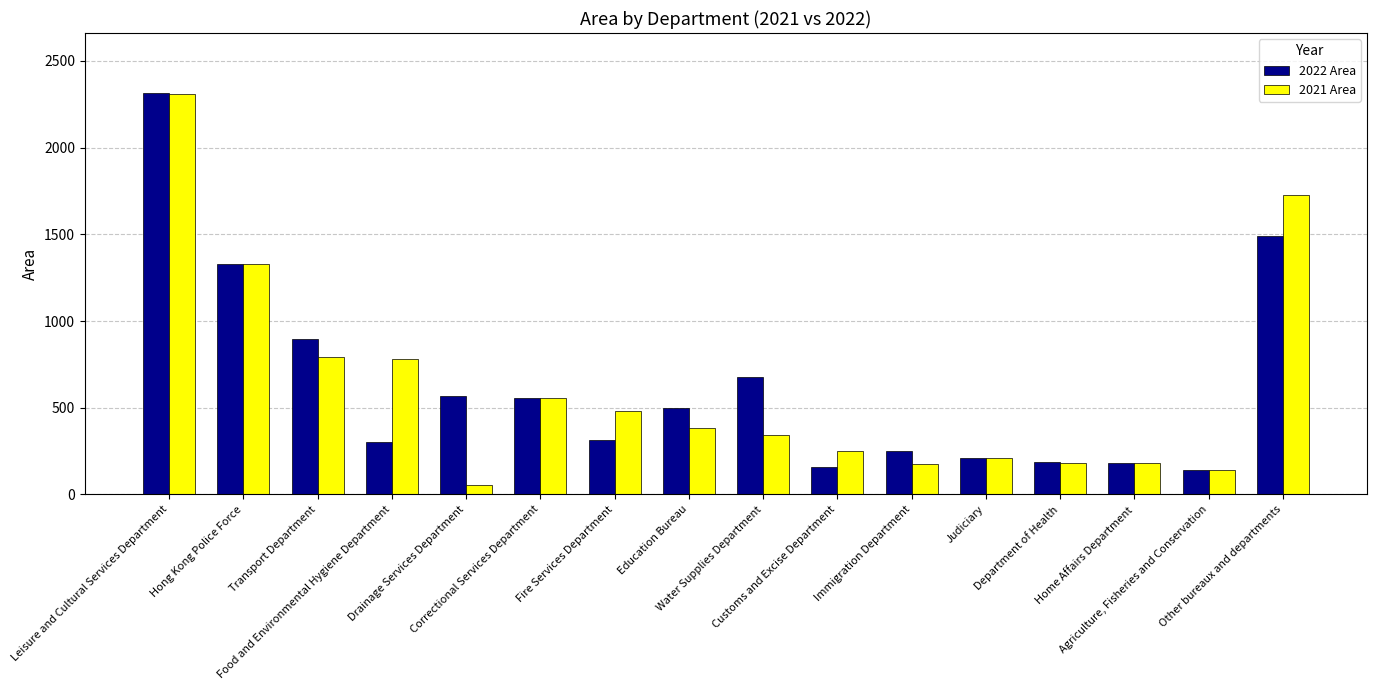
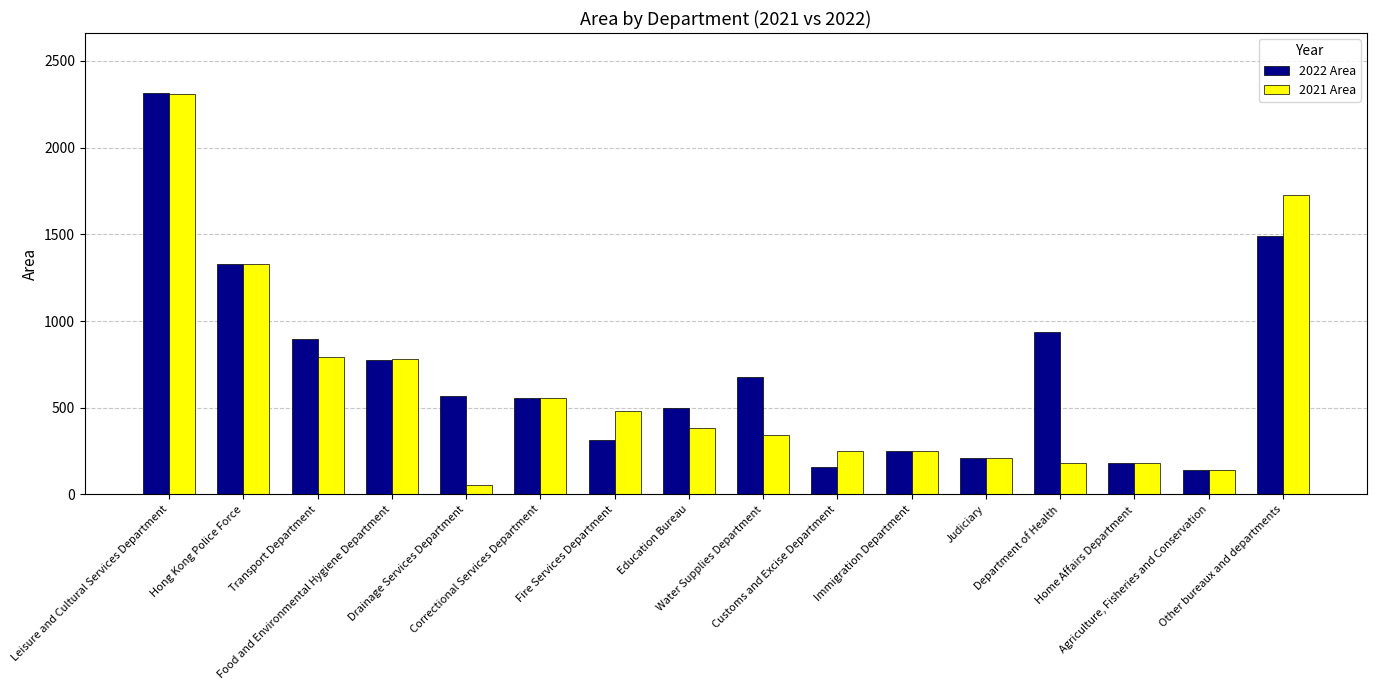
2022 Area, Food and Environmental Hygiene Department: 300 -> 780
2021 Area, Immigration Department: 180 -> 250
2022 Area, Department of Health: 190 -> 940
